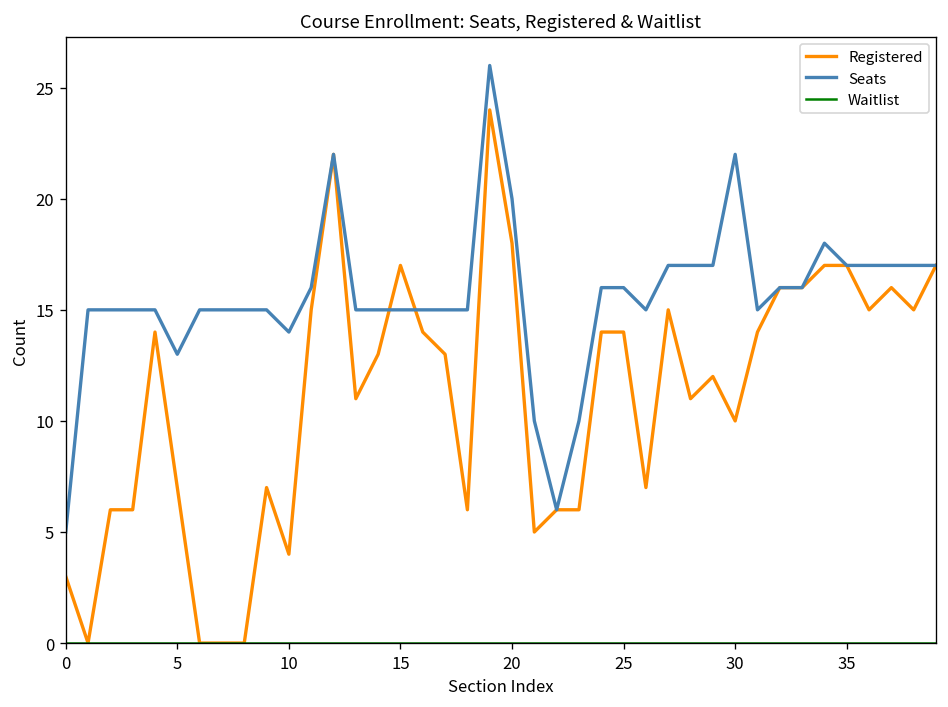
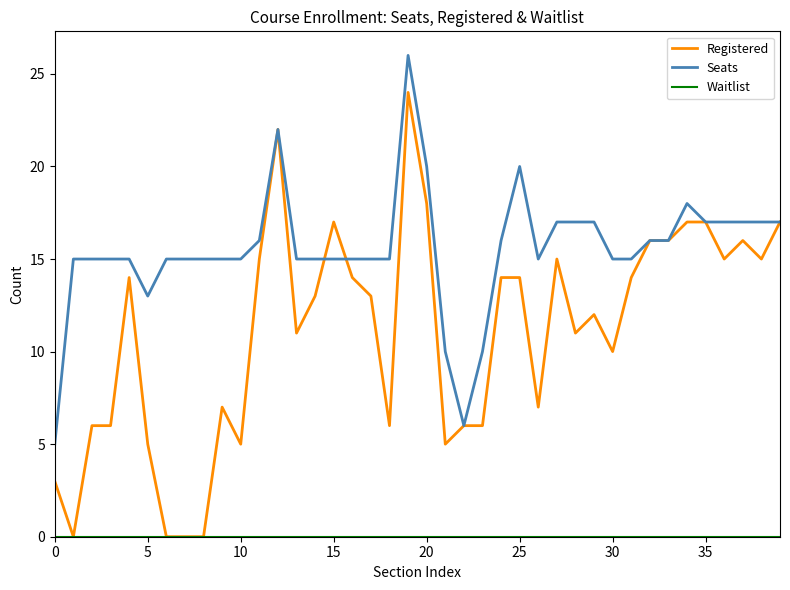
Registered, 5: 7 -> 5
Registered, 10: 4 -> 5
Seats, 10: 14 -> 15
Seats, 25: 16 -> 20
Seats, 30: 22 -> 15
